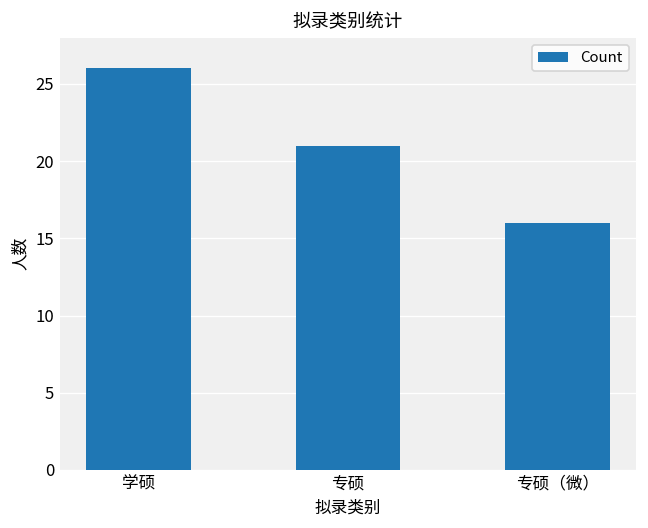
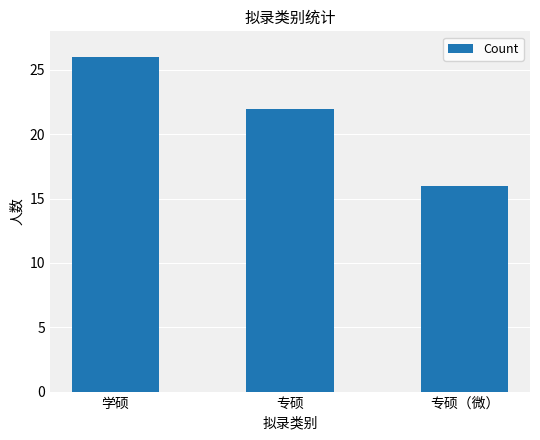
专硕: 21 -> 22
